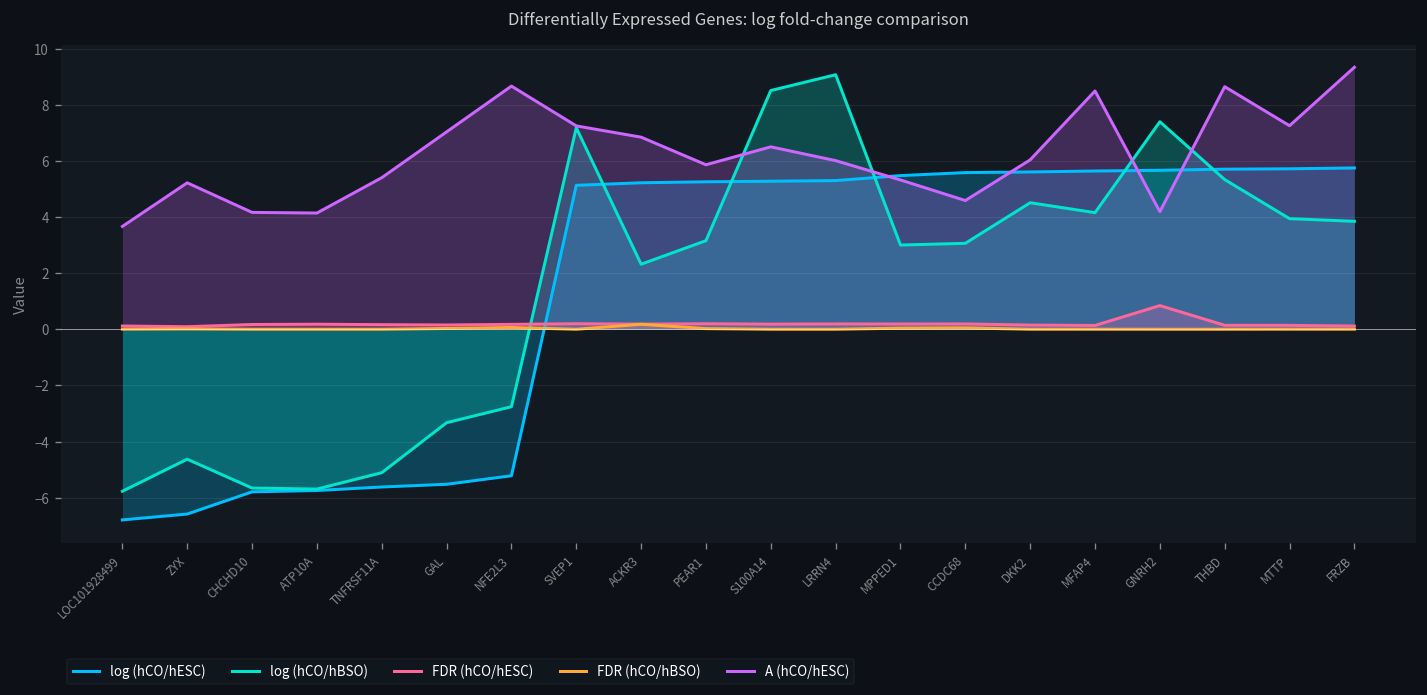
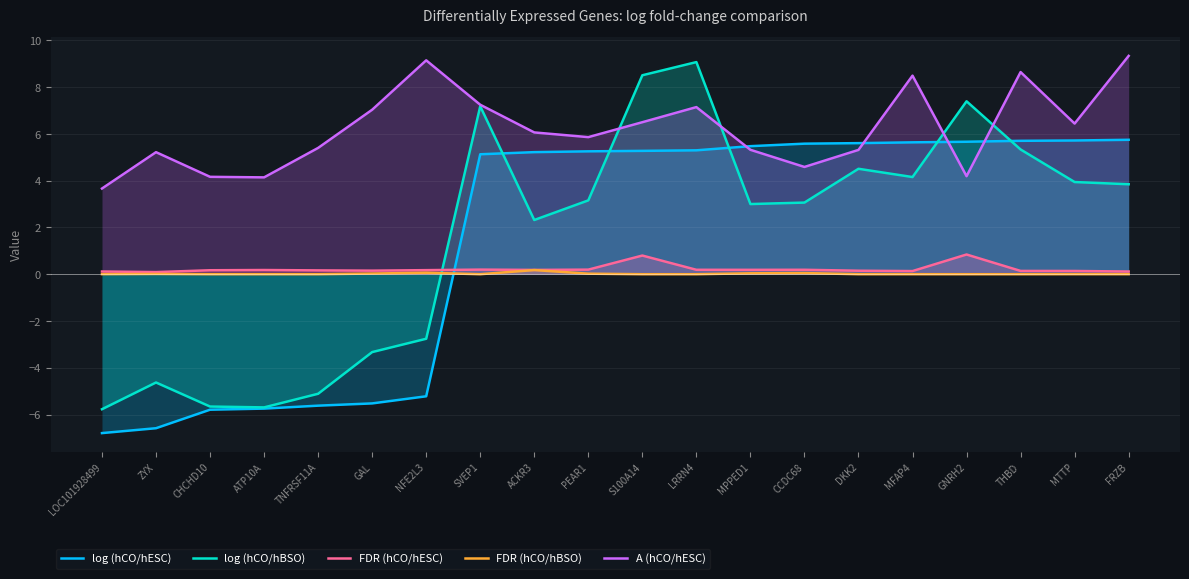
A (hCO/hESC), NFE2L3: 8.7 -> 9.1
A (hCO/hESC), ACKR3: 6.8 -> 6.1
FDR (hCO/hESC), S100A14: 0.2 -> 0.8
A (hCO/hESC), LRRN4: 6.0 -> 7.1
A (hCO/hESC), DKK2: 6.0 -> 5.3
A (hCO/hESC), MTTP: 7.3 -> 6.4
